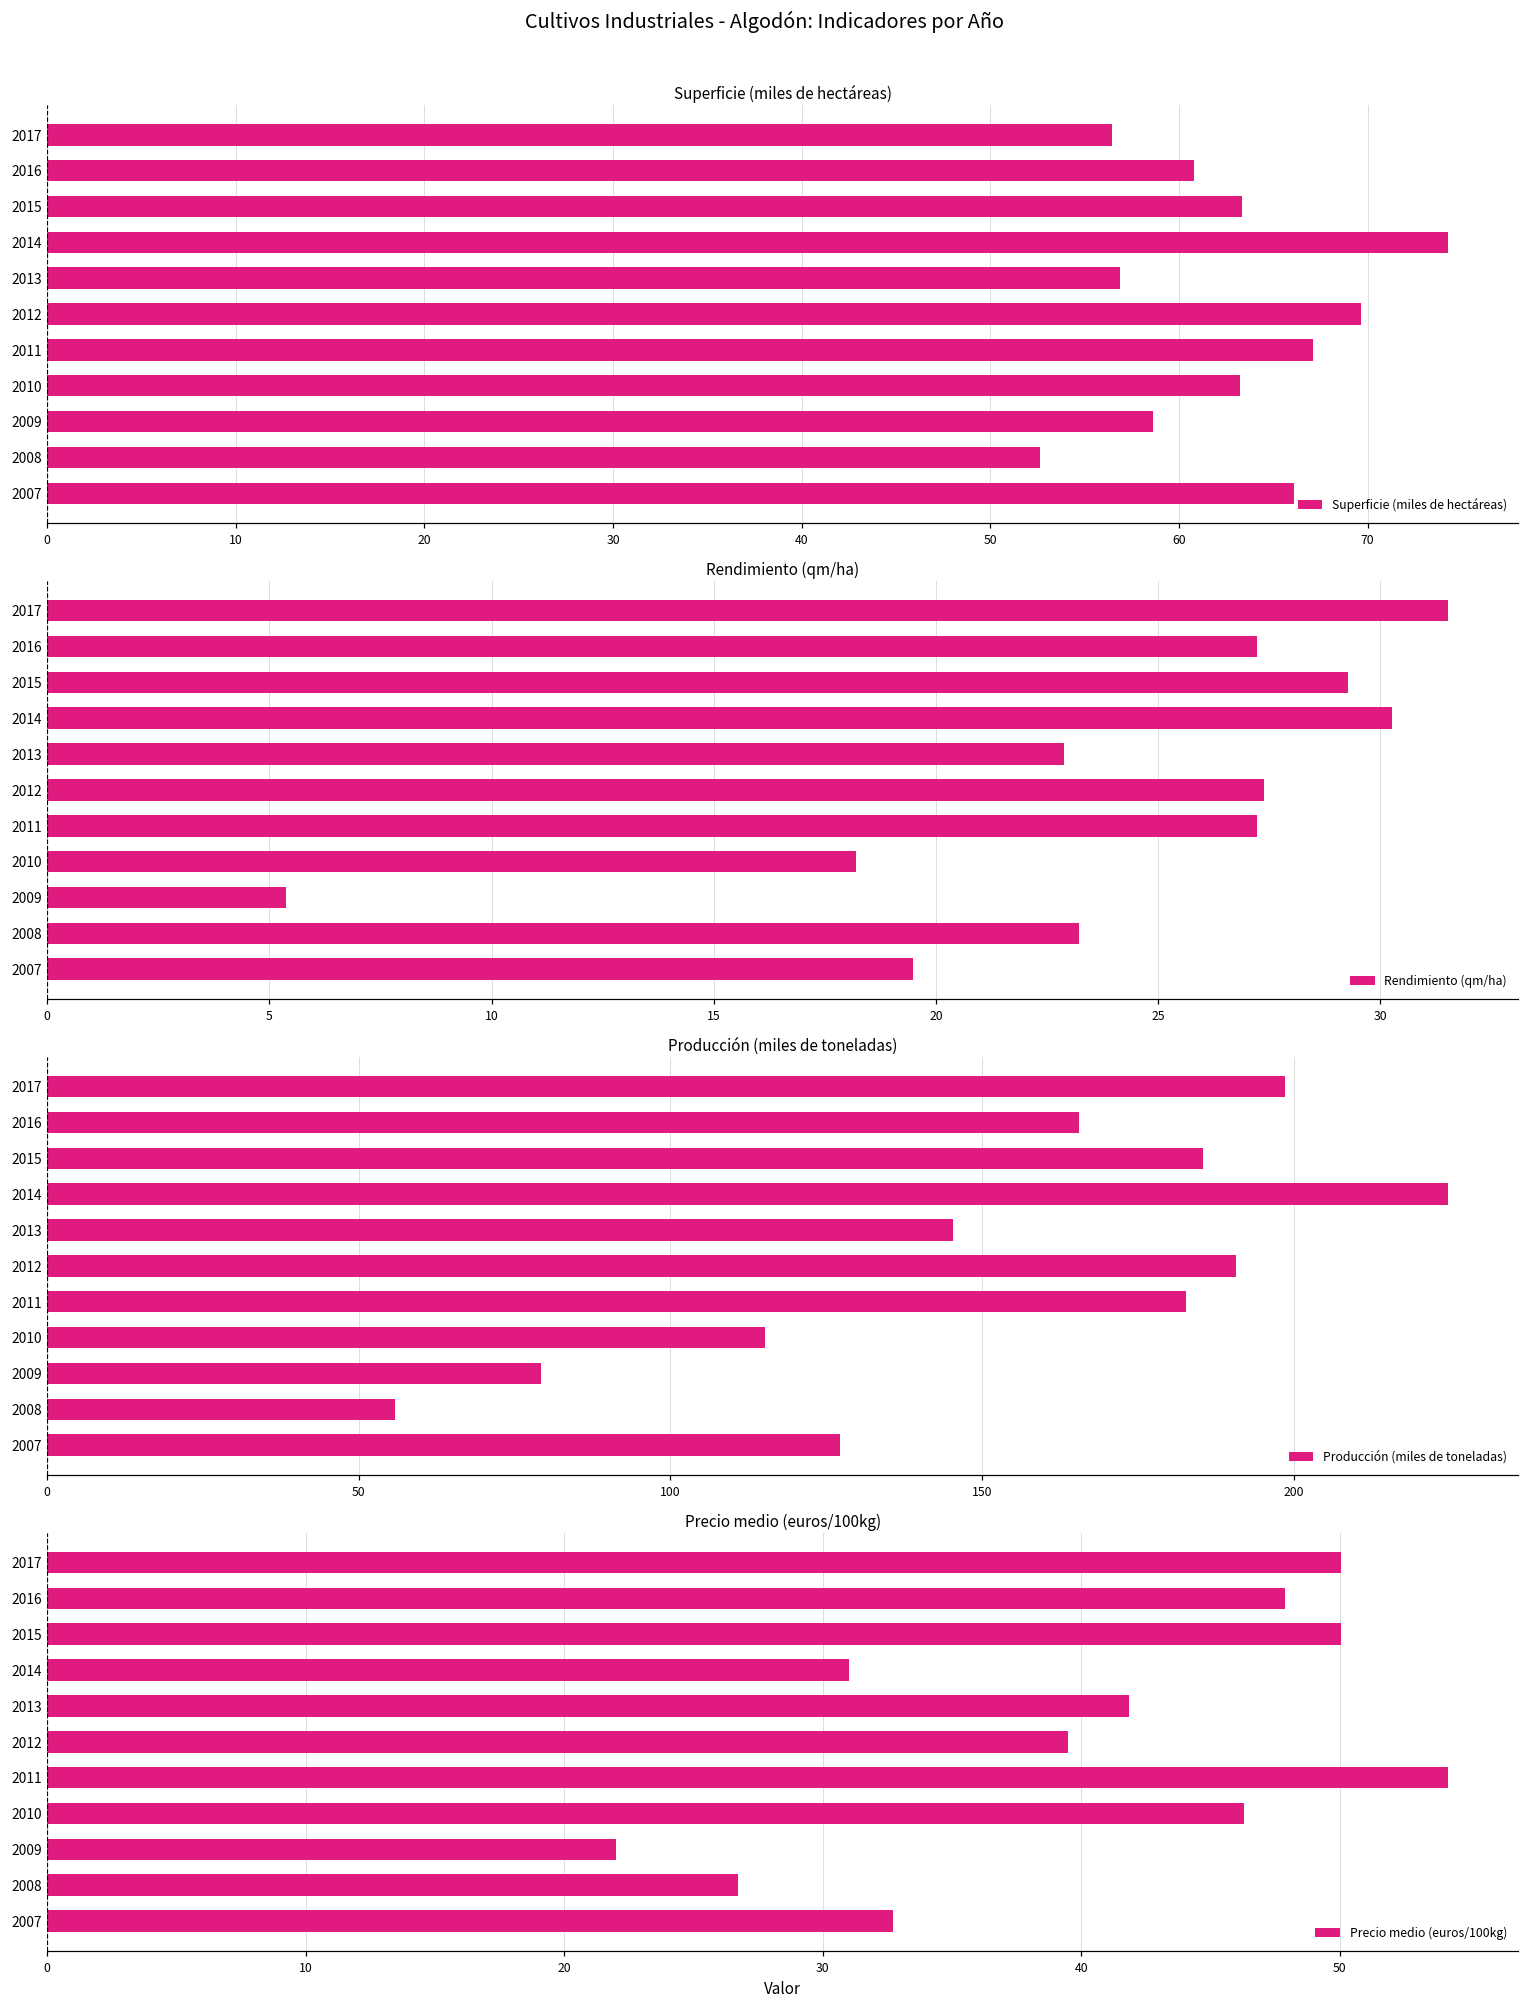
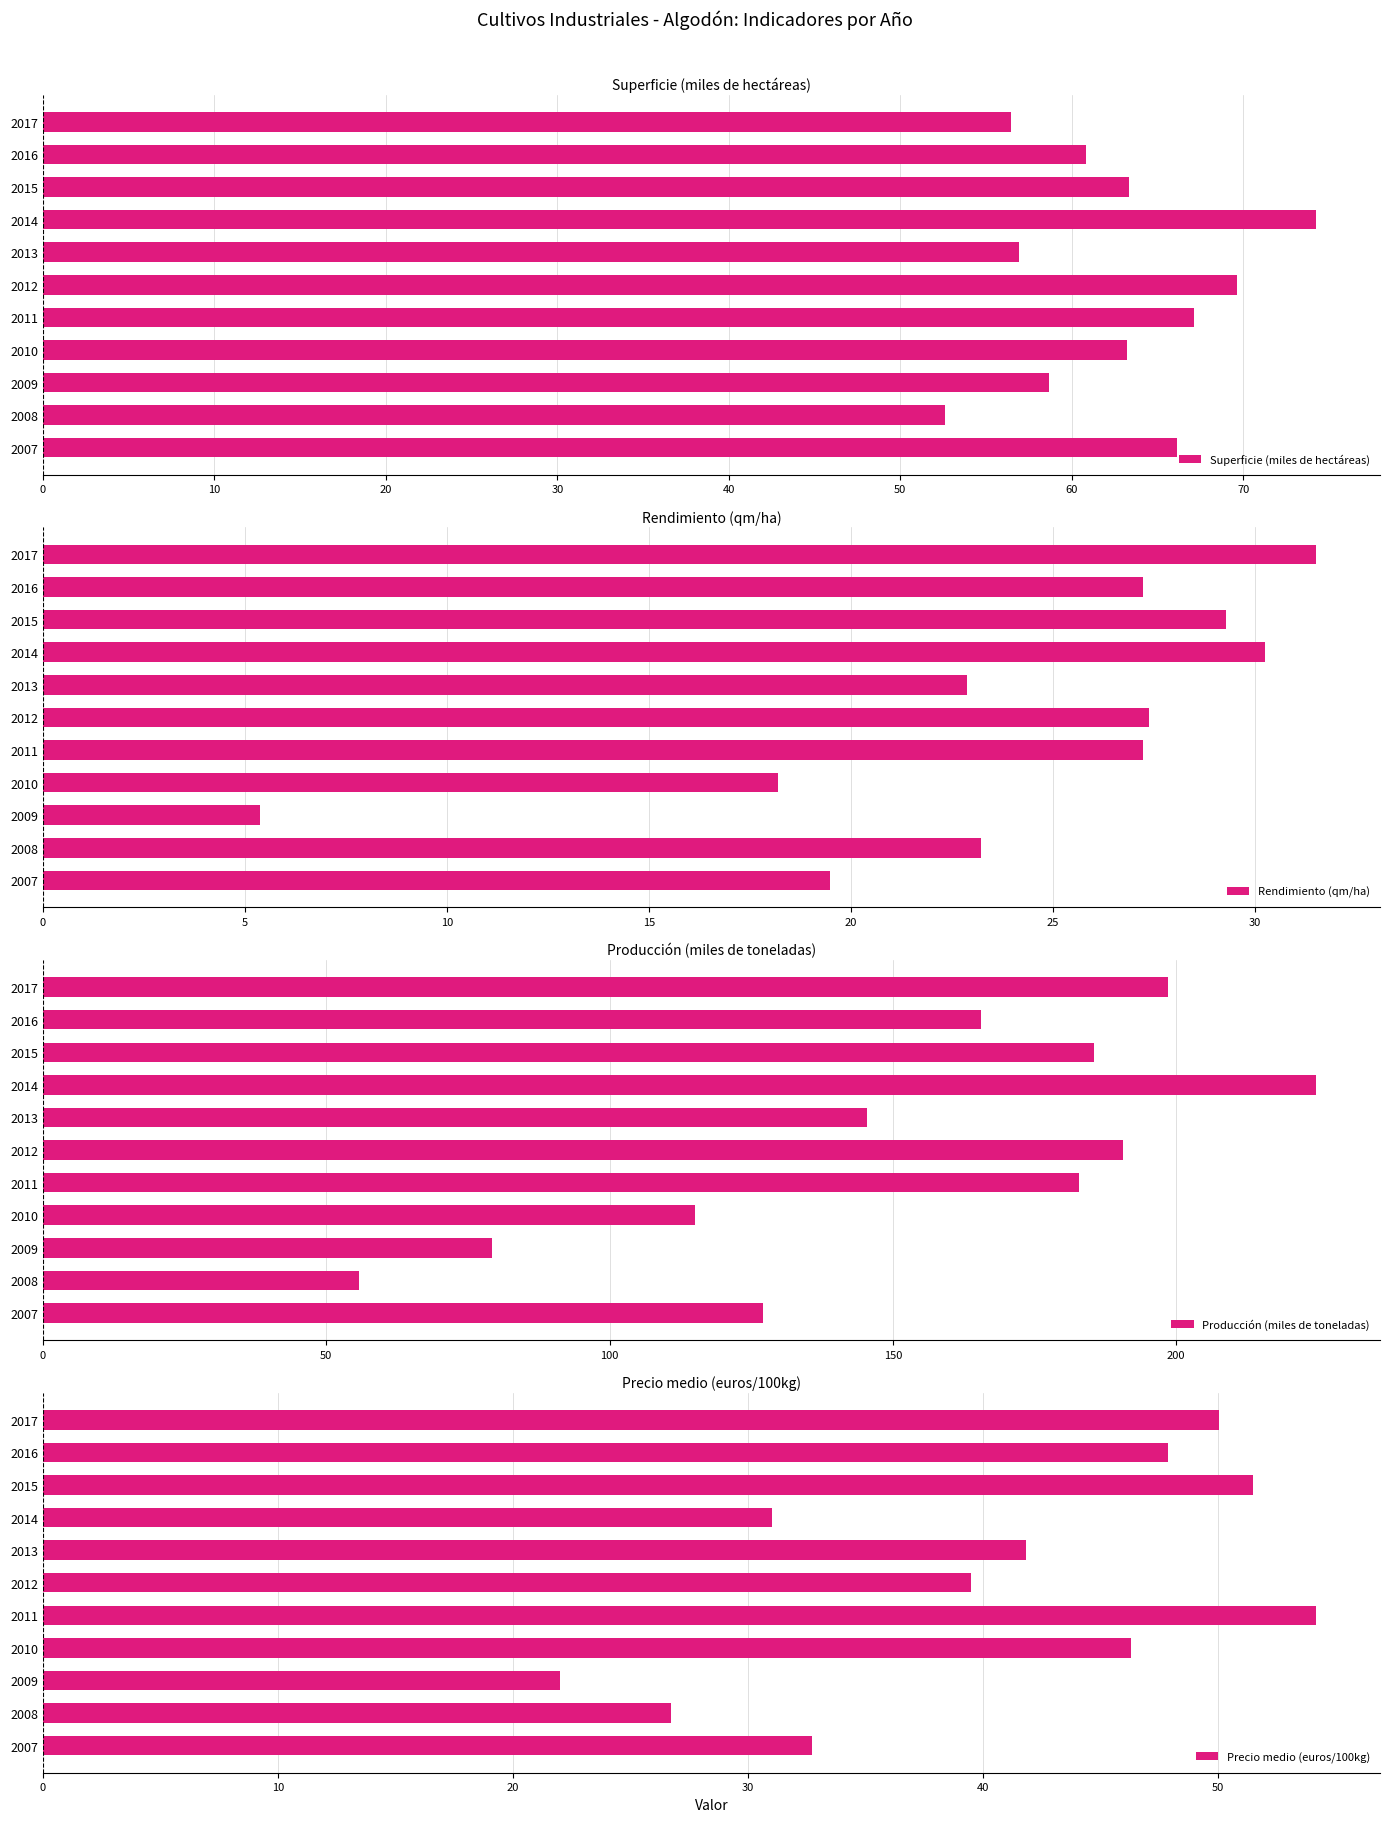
Precio medio (euros/100kg), 2015: 50.1 -> 51.5
